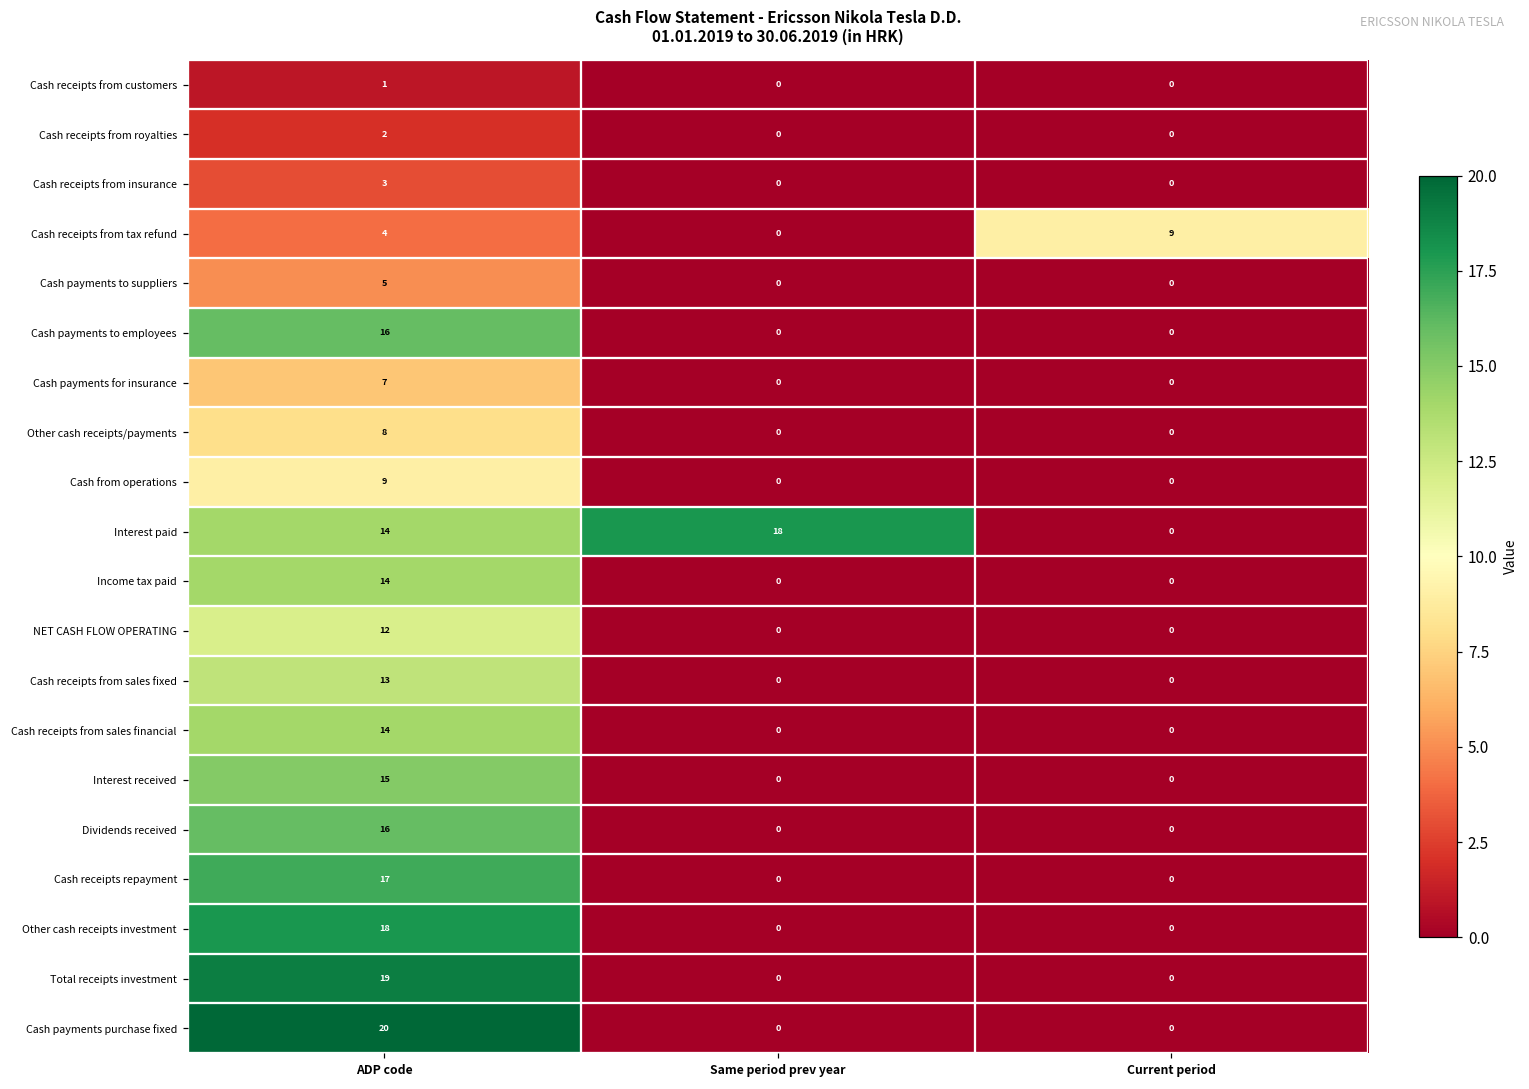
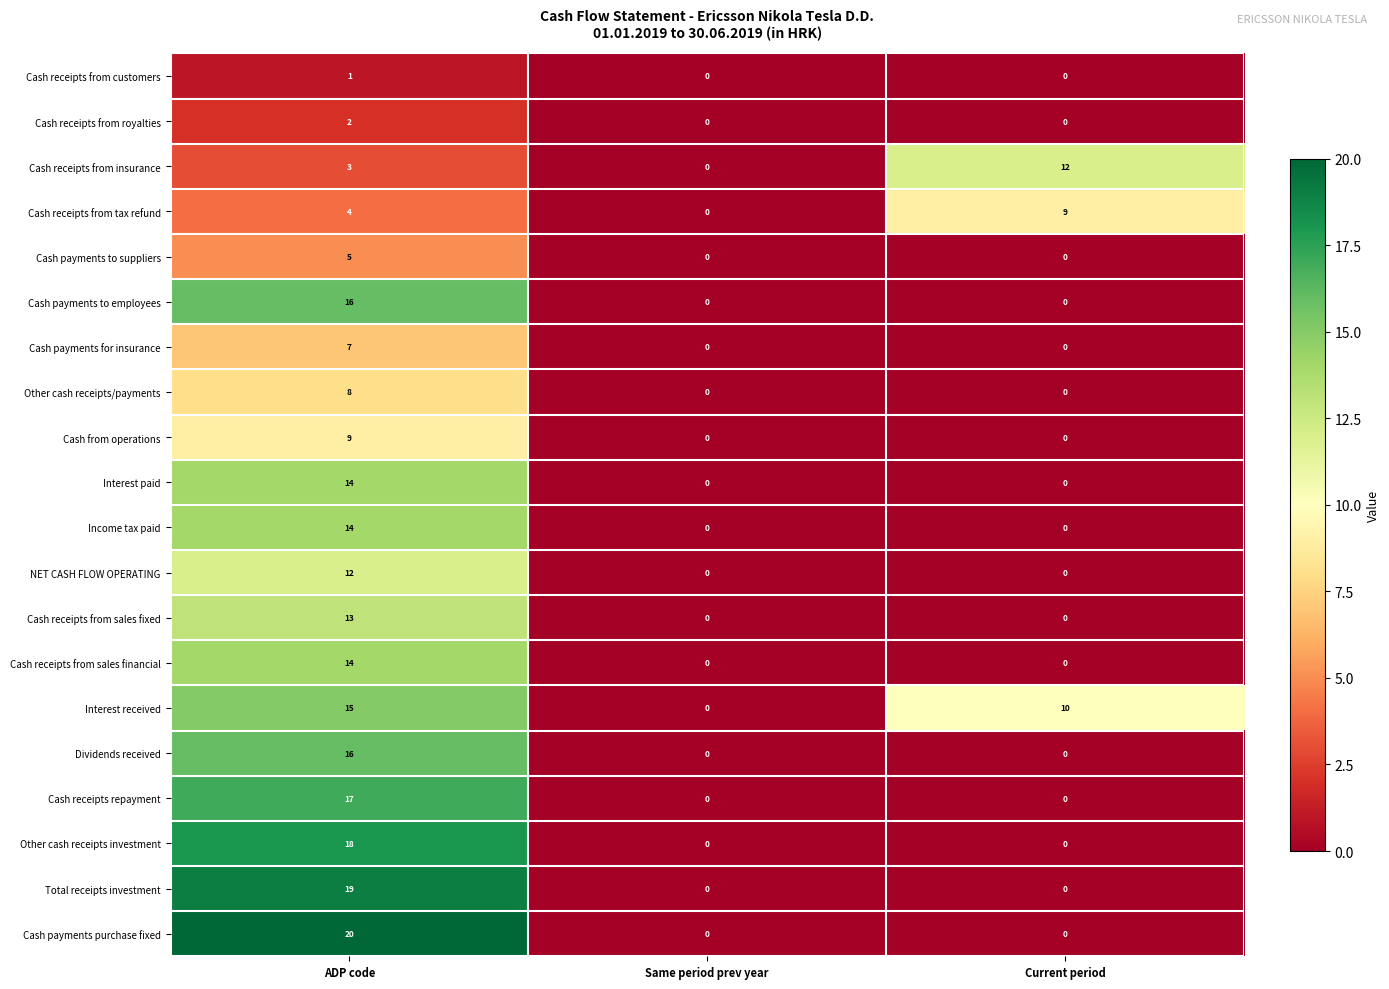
Cash receipts from insurance, Current period: 0 -> 12
Interest paid, Same period prev year: 18 -> 0
Interest received, Current period: 0 -> 10
